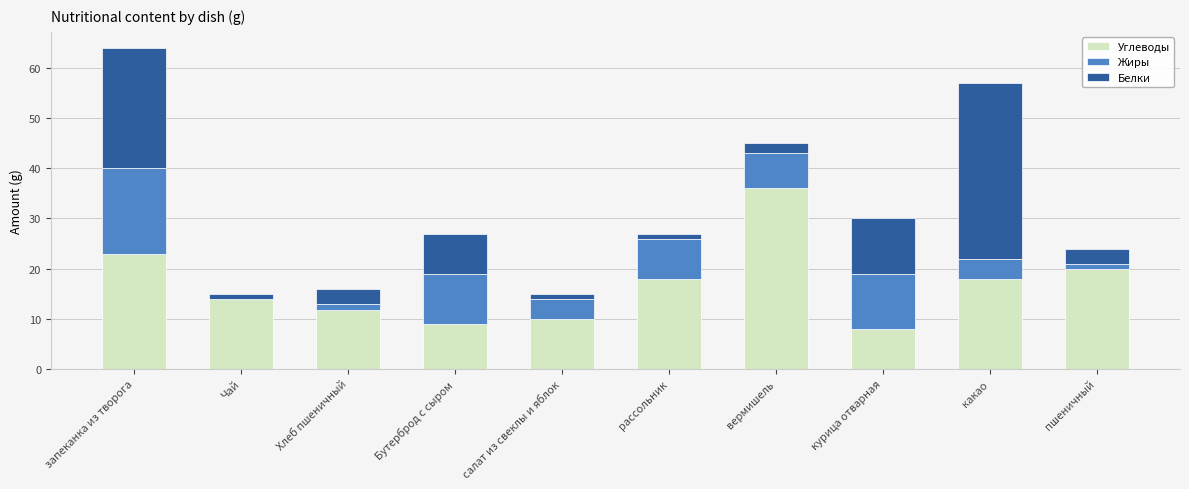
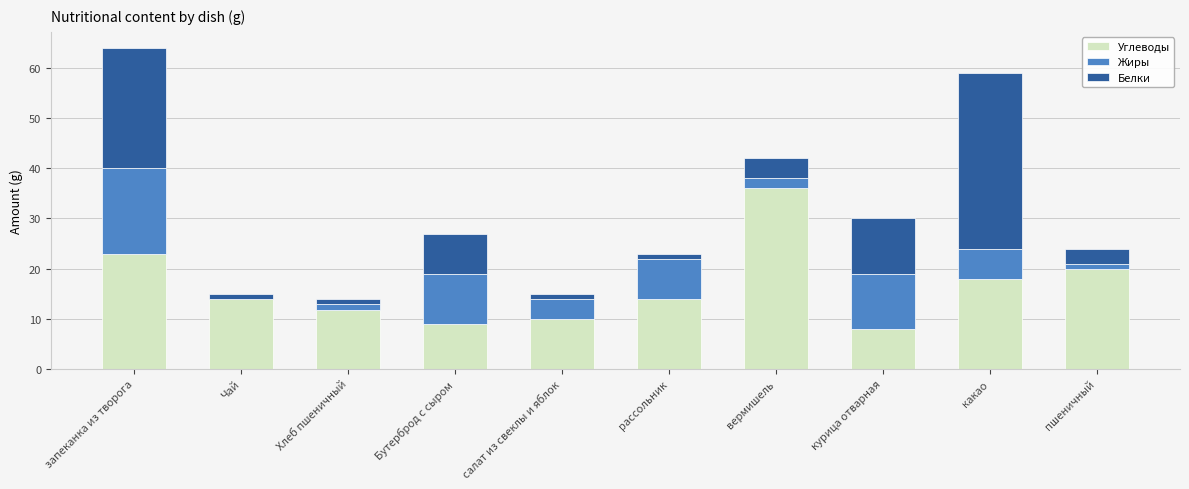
Белки, Хлеб пшеничный: 3 -> 1
Углеводы, рассольник: 18 -> 14
Жиры, вермишель: 7 -> 2
Белки, вермишель: 2 -> 4
Жиры, какао: 4 -> 6
